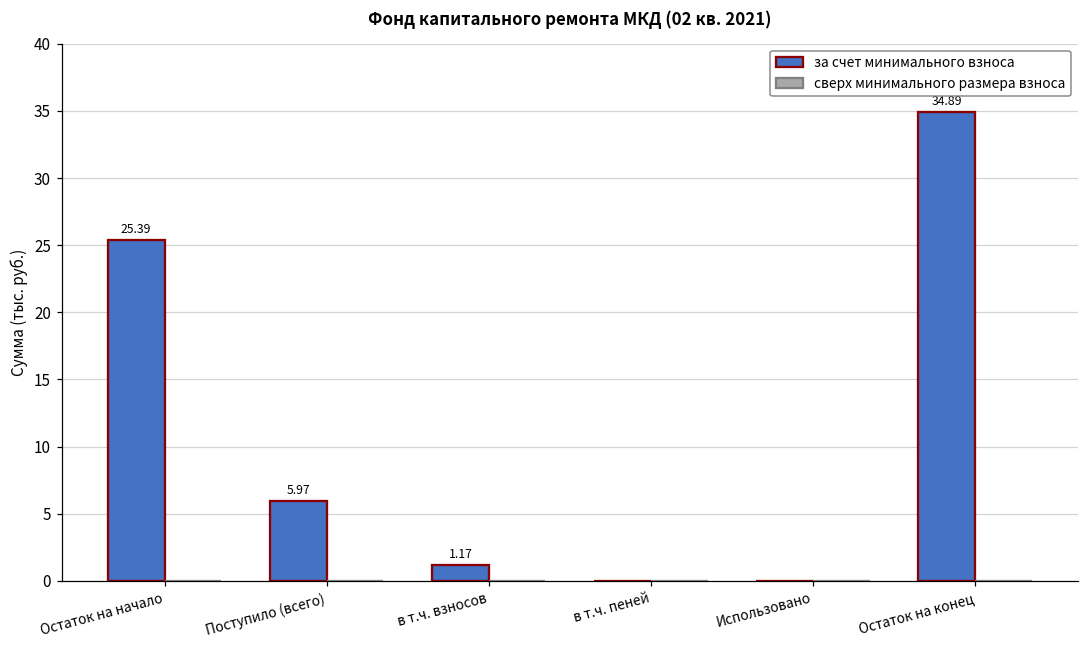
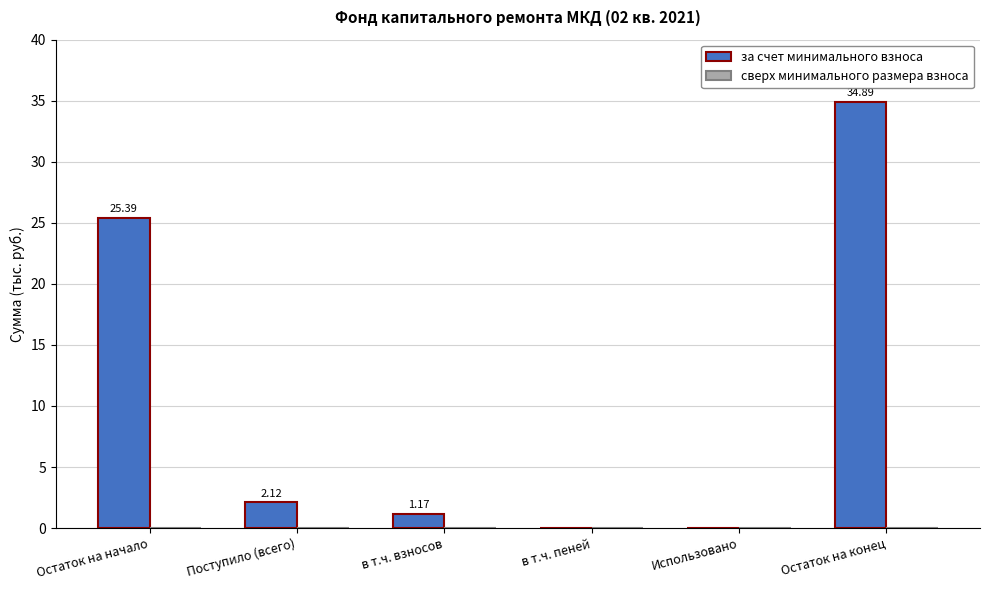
за счет минимального взноса, Поступило (всего): 5.97 -> 2.12
